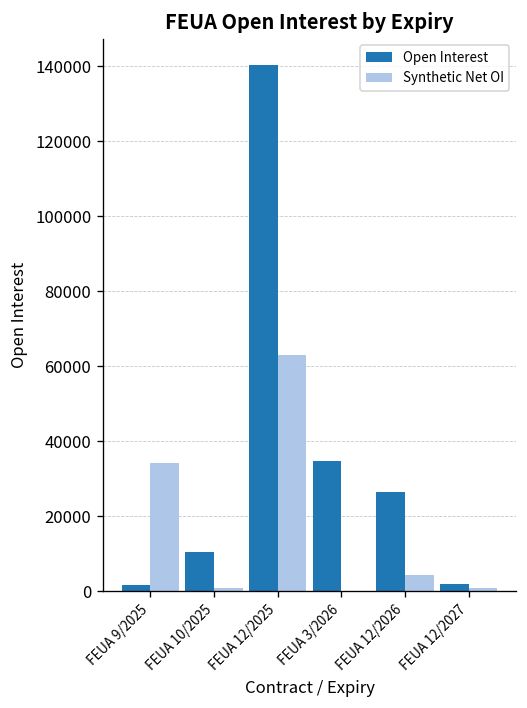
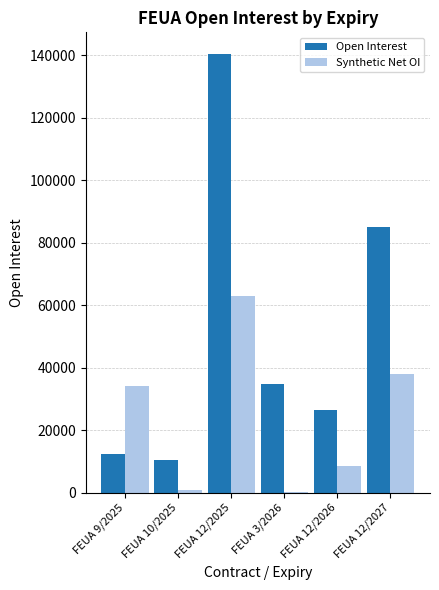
Open Interest, FEUA 9/2025: 2000 -> 12000
Synthetic Net OI, FEUA 12/2026: 4000 -> 8000
Open Interest, FEUA 12/2027: 2000 -> 85000
Synthetic Net OI, FEUA 12/2027: 1000 -> 38000
